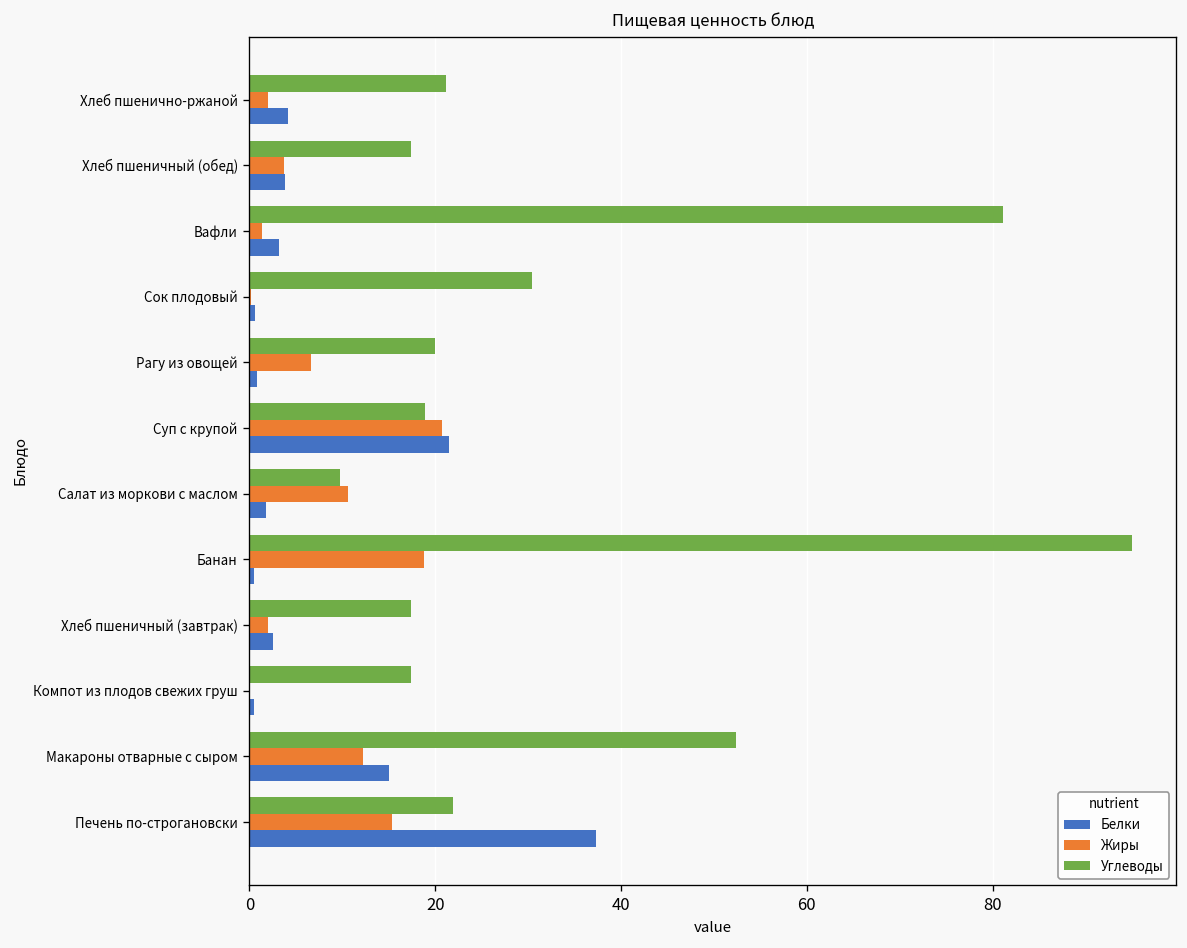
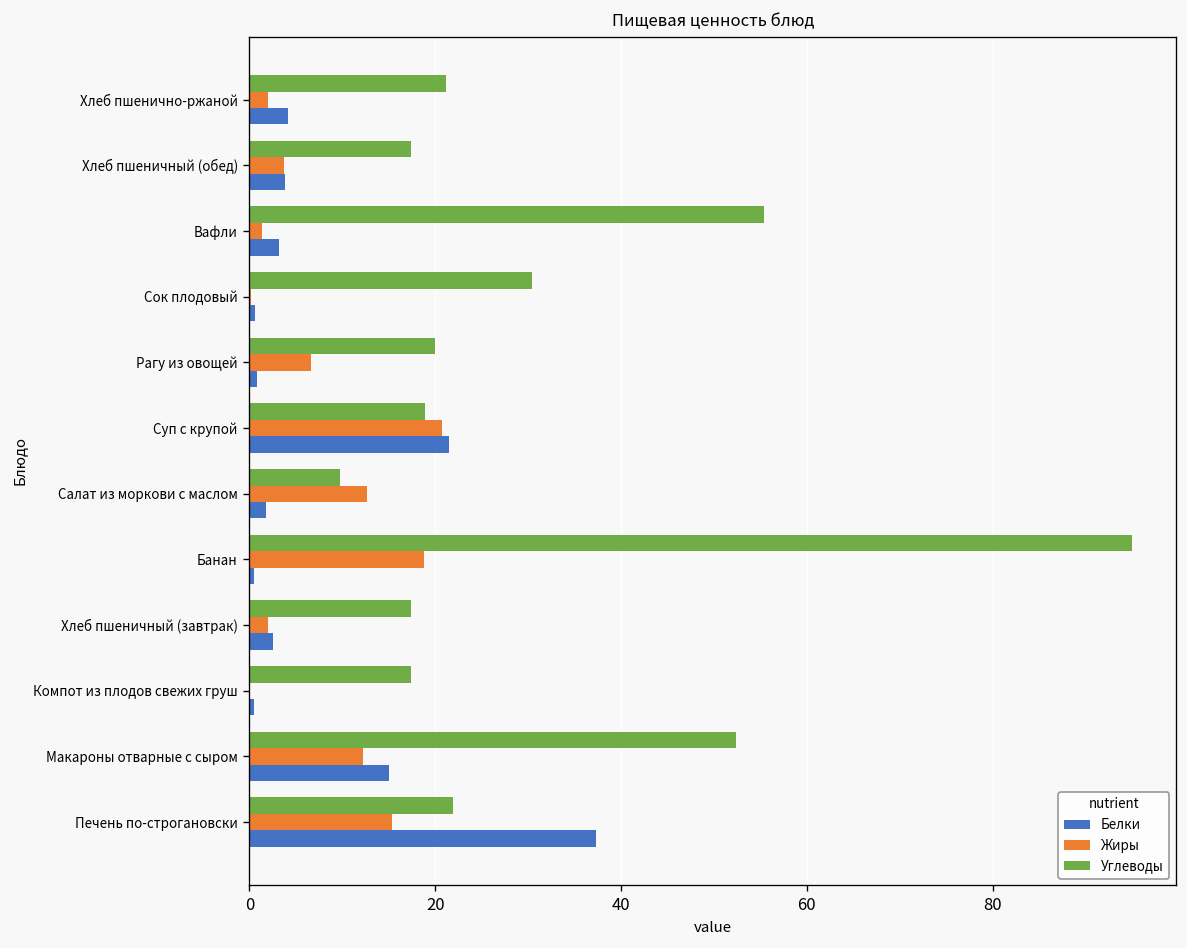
Углеводы, Вафли: 81 -> 55
Жиры, Салат из моркови с маслом: 11 -> 13
